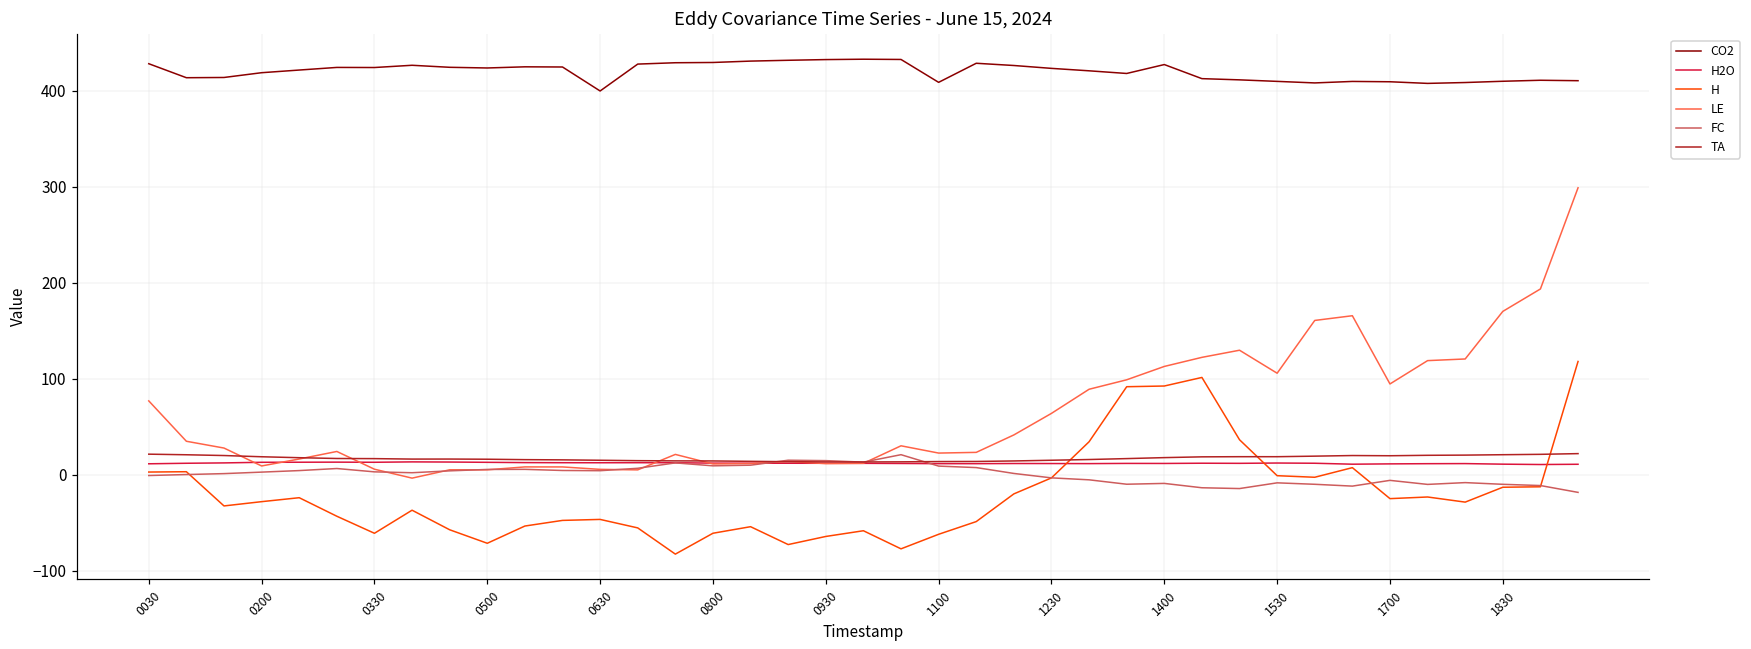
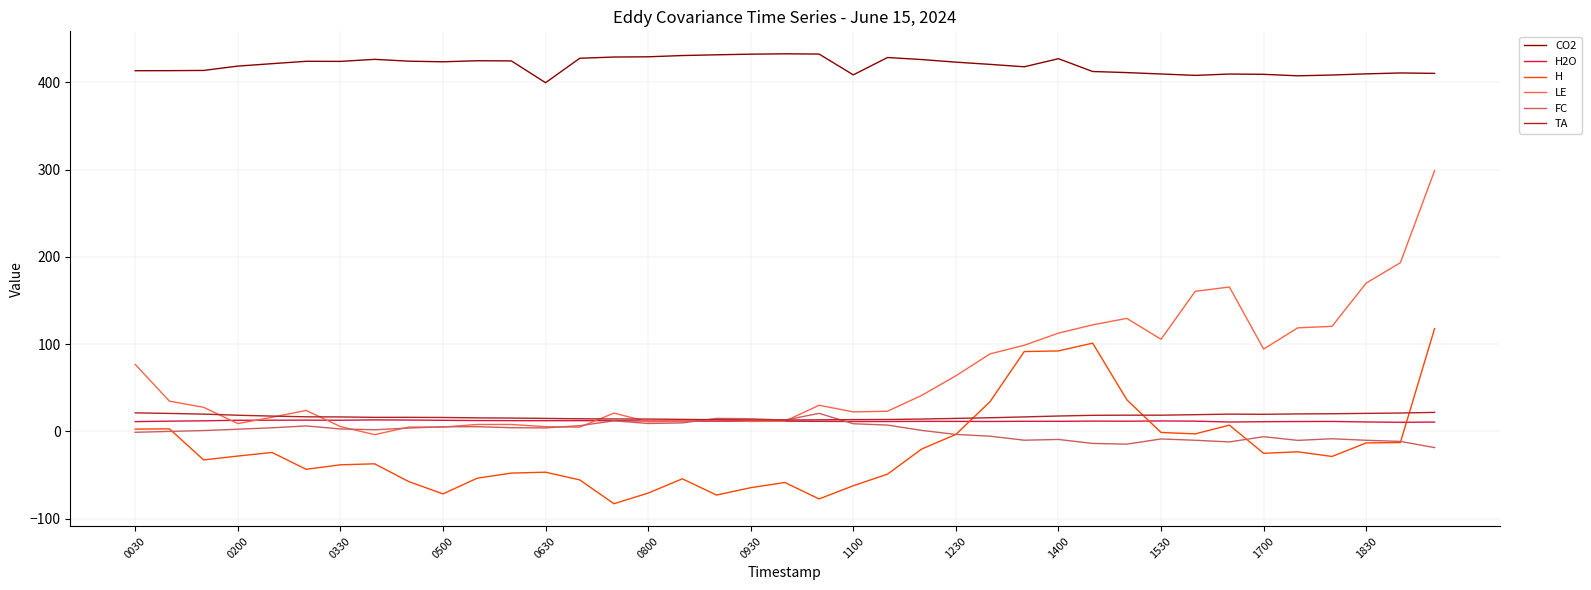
CO2, 0030: 430 -> 410
H, 0330: -60 -> -40
H, 0800: -60 -> -70
